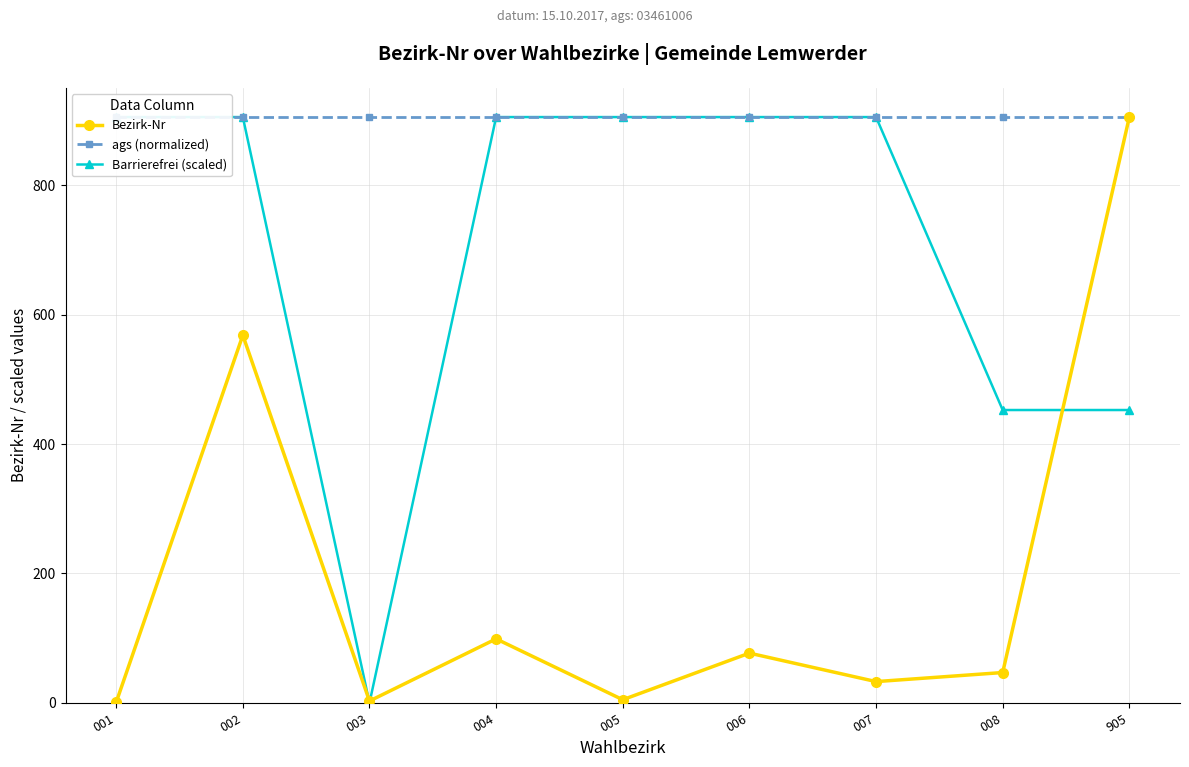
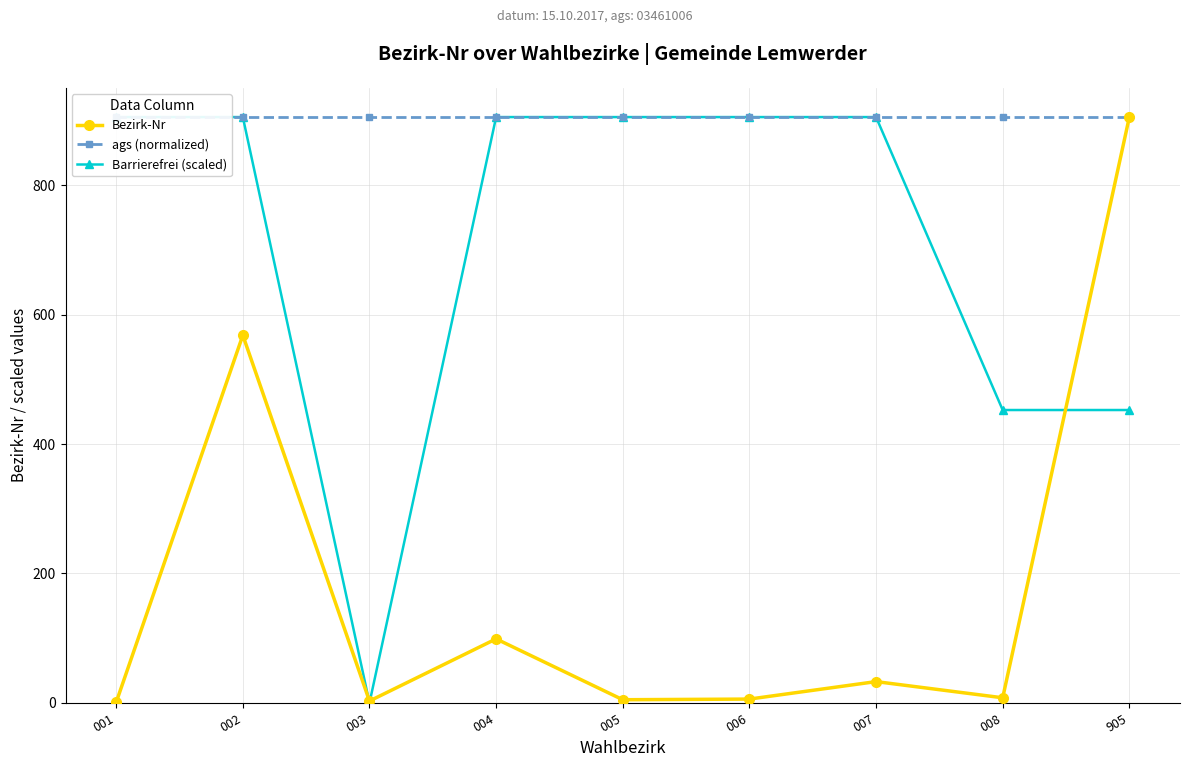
Bezirk-Nr, 006: 80 -> 10
Bezirk-Nr, 008: 50 -> 10
